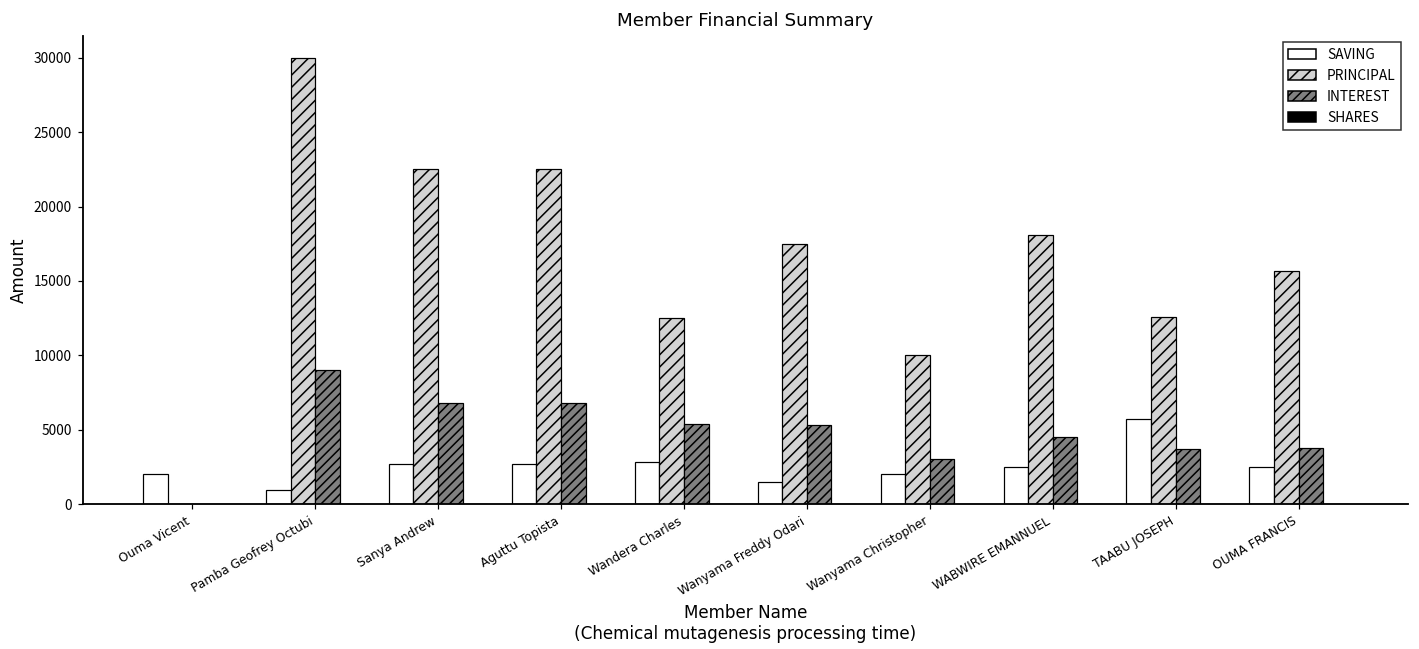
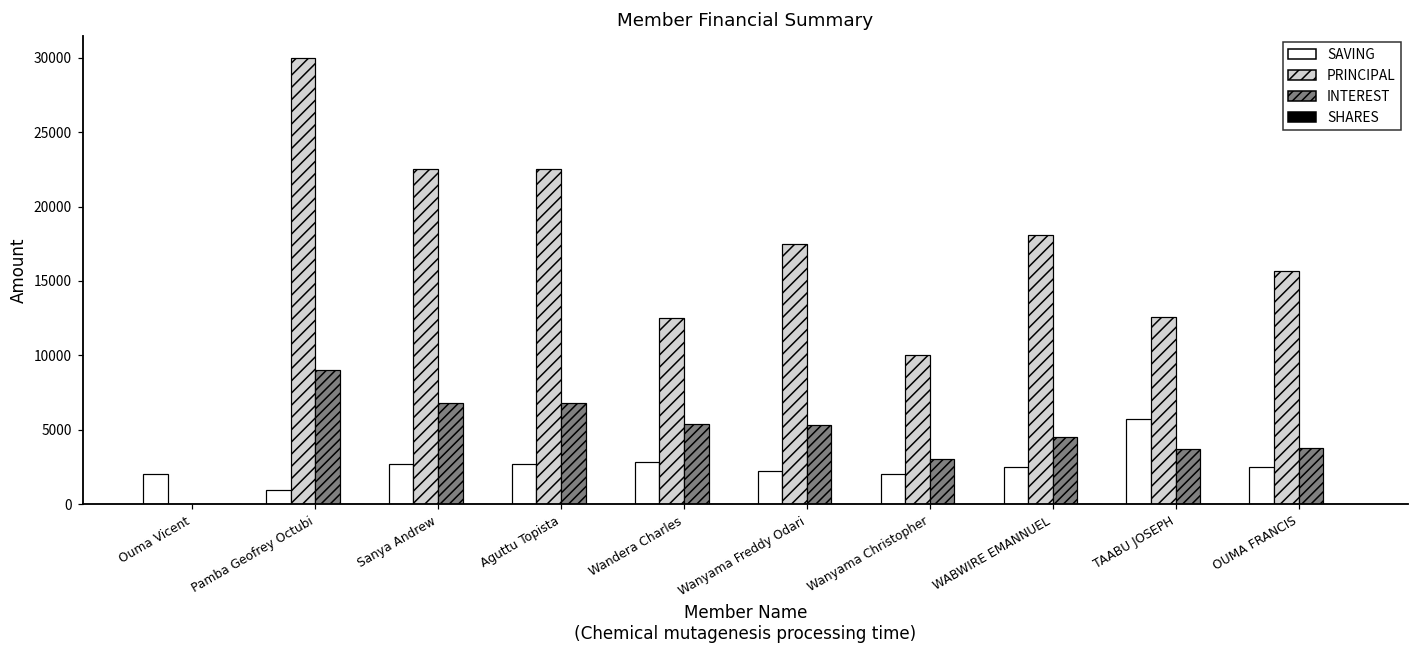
SAVING, Wanyama Freddy Odari: 1500 -> 2200
